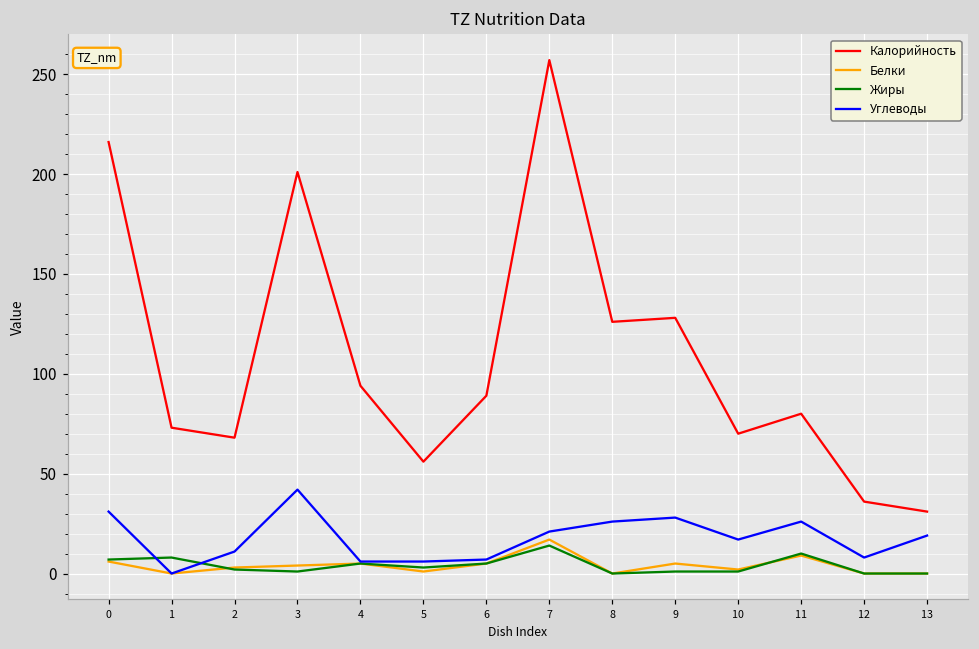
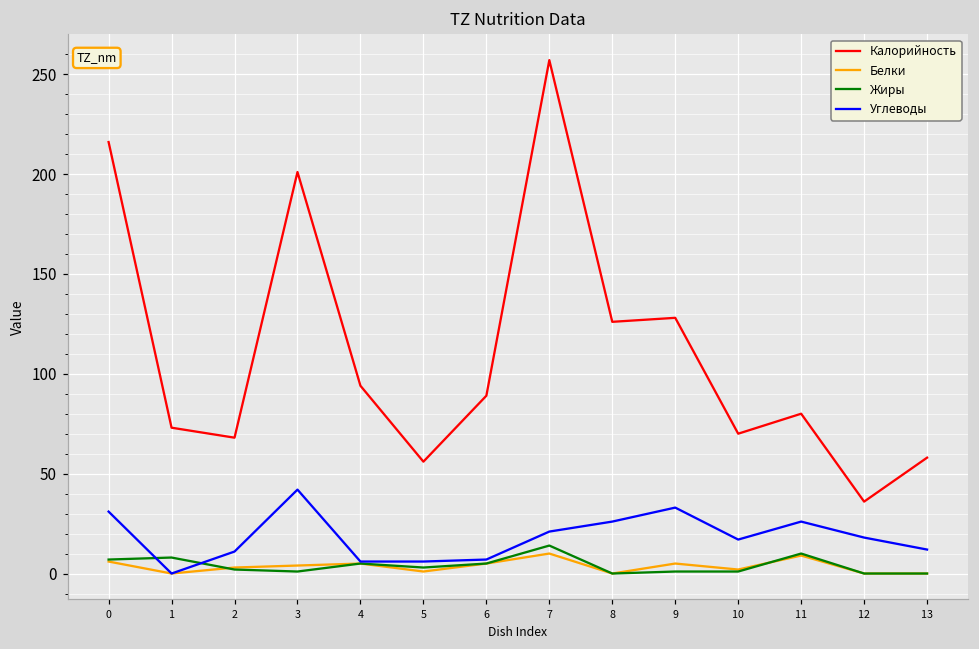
Белки, 7: 17 -> 10
Углеводы, 9: 28 -> 33
Углеводы, 12: 8 -> 18
Калорийность, 13: 31 -> 58
Углеводы, 13: 19 -> 12
